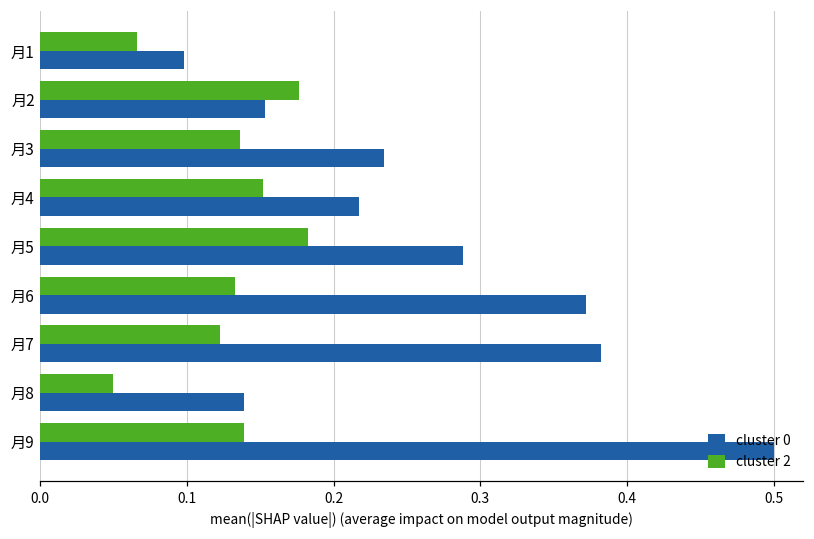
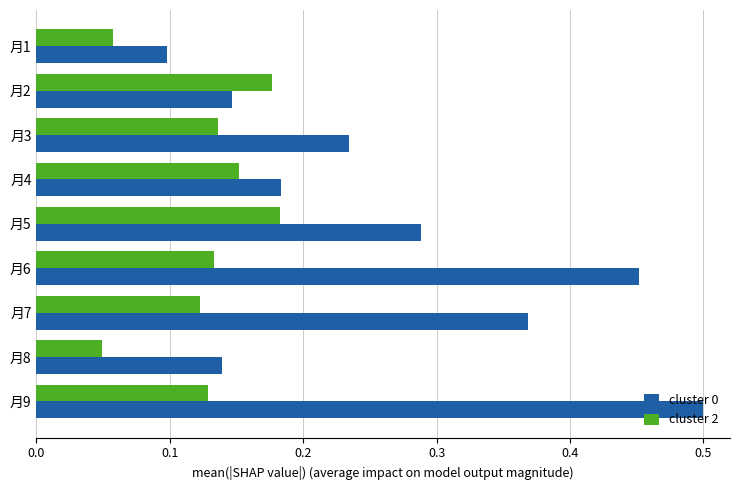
cluster 2, 月1: 0.066 -> 0.057
cluster 0, 月2: 0.153 -> 0.147
cluster 0, 月4: 0.218 -> 0.183
cluster 0, 月6: 0.372 -> 0.452
cluster 0, 月7: 0.382 -> 0.368
cluster 2, 月9: 0.139 -> 0.129
